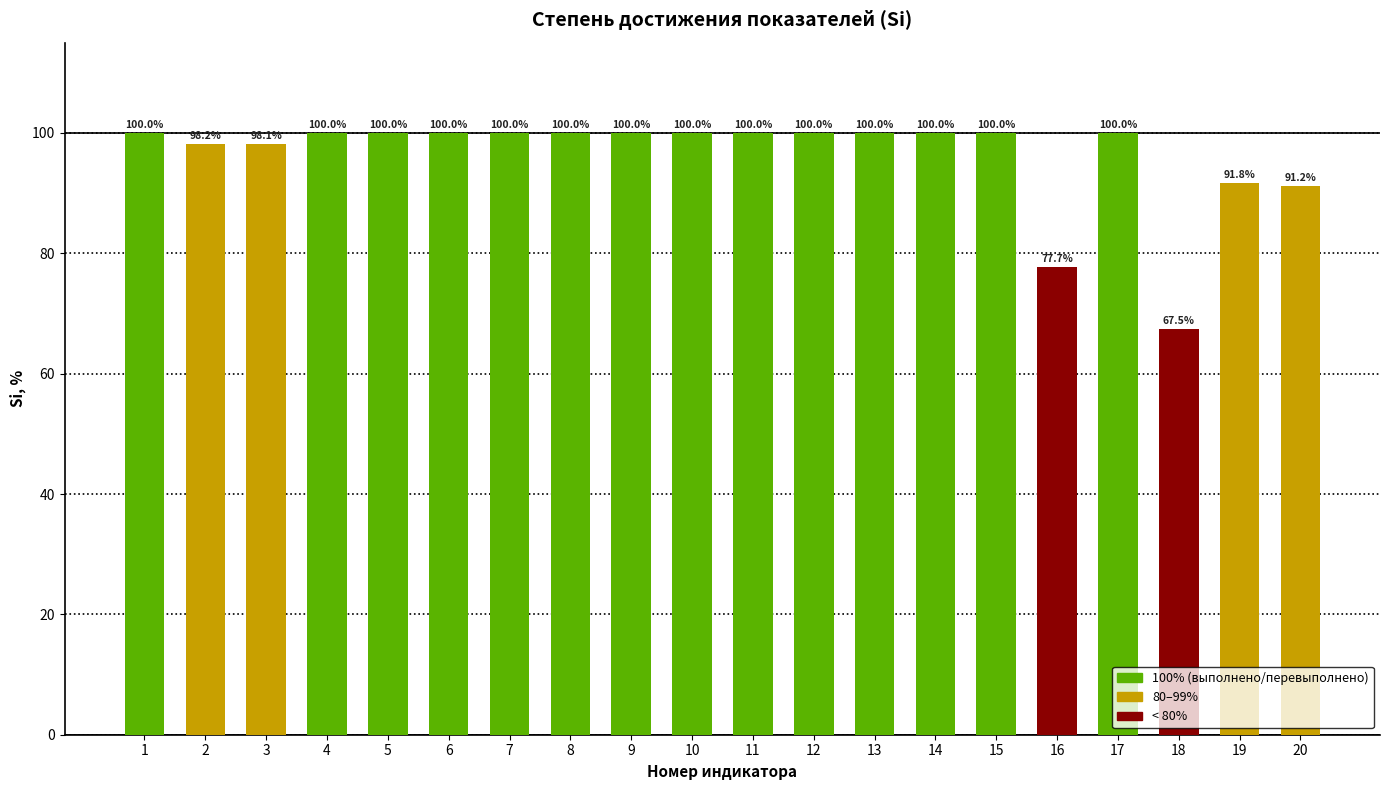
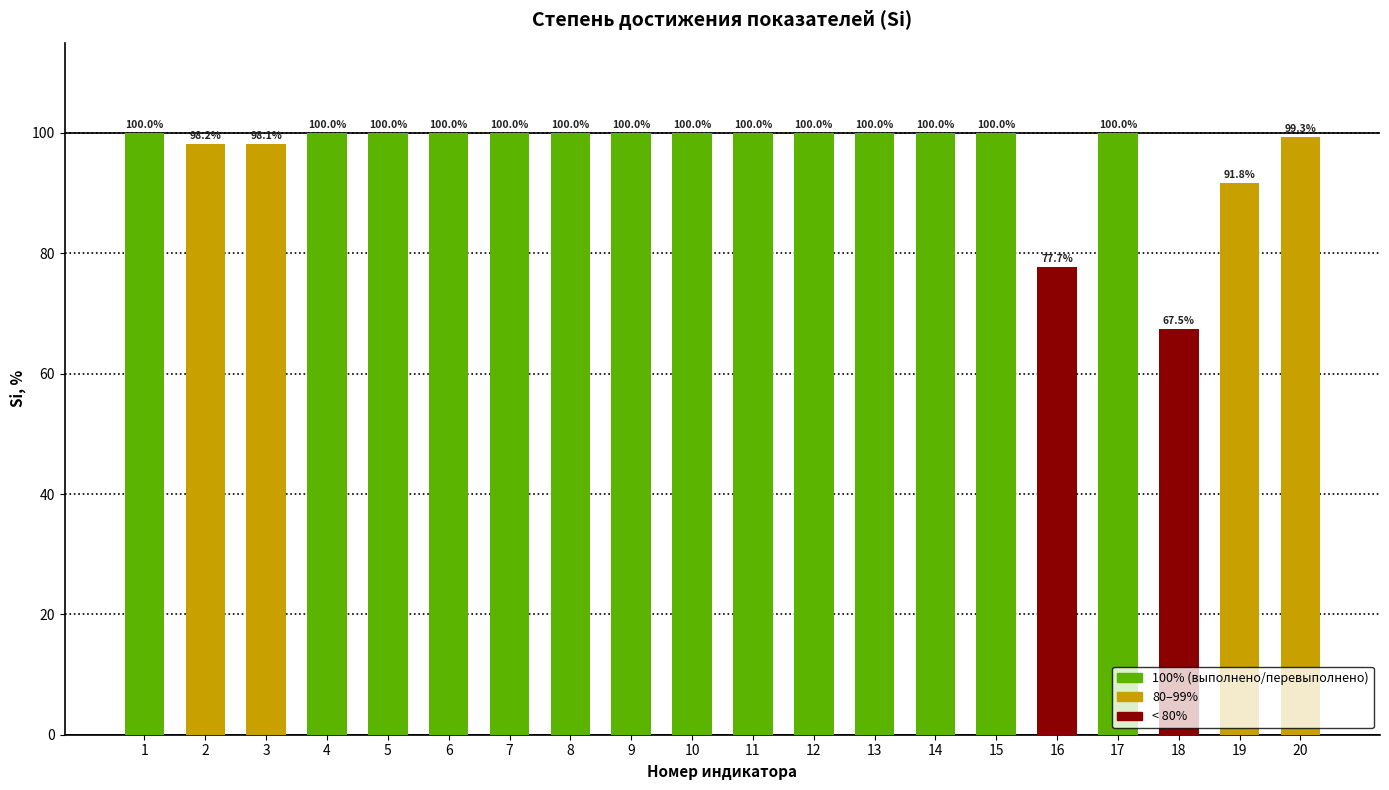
20: 91.2% -> 99.3%
